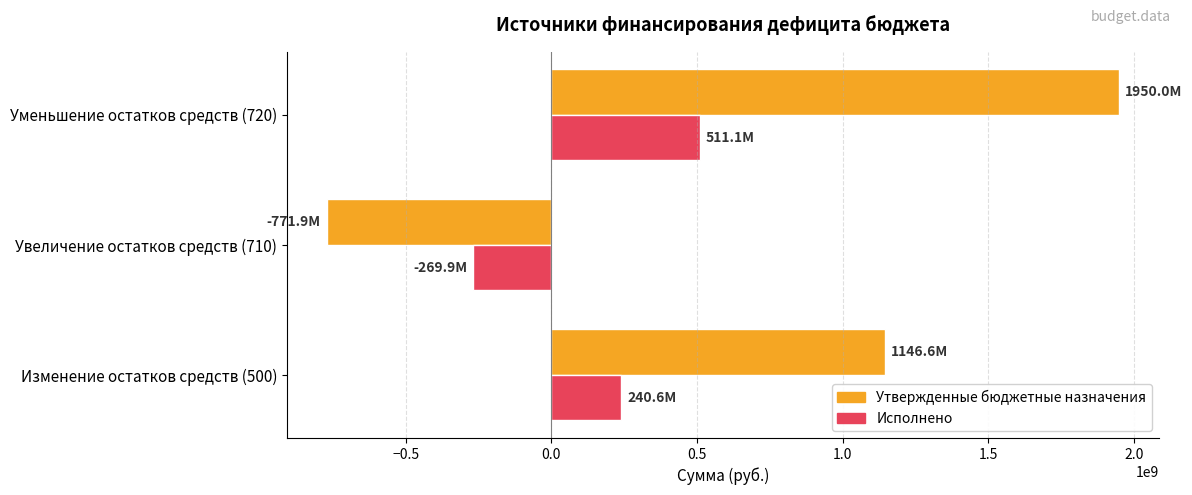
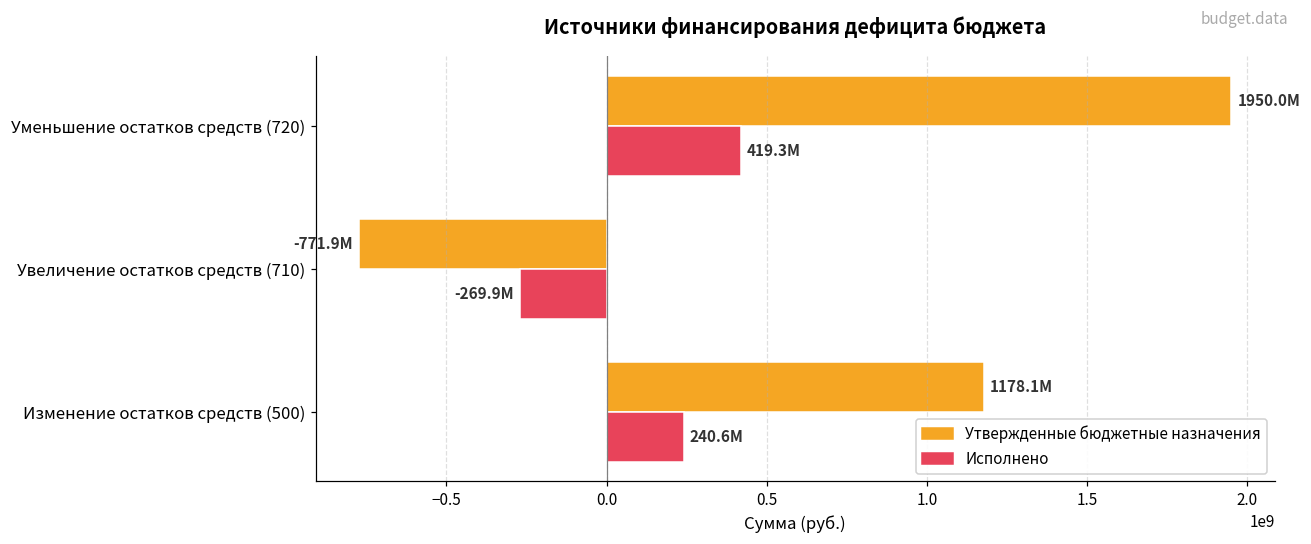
Исполнено, Уменьшение остатков средств (720): 511.1M -> 419.3M
Утвержденные бюджетные назначения, Изменение остатков средств (500): 1146.6M -> 1178.1M
